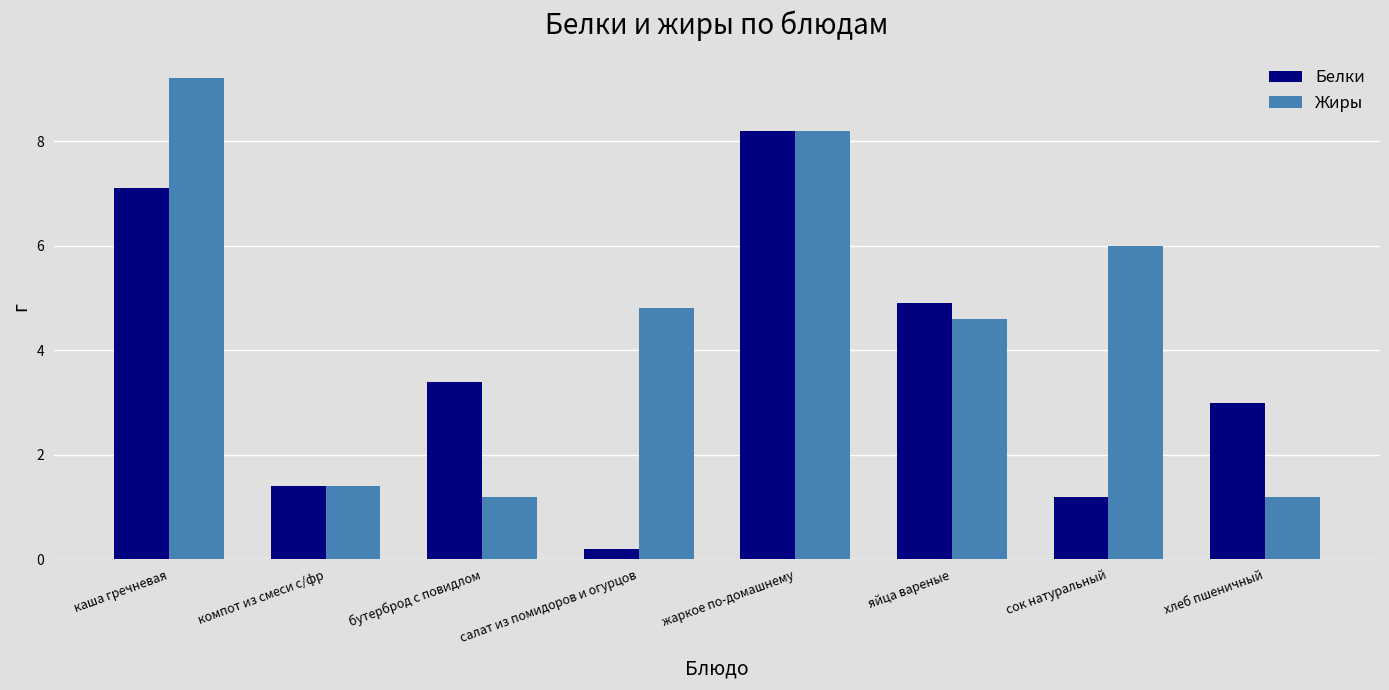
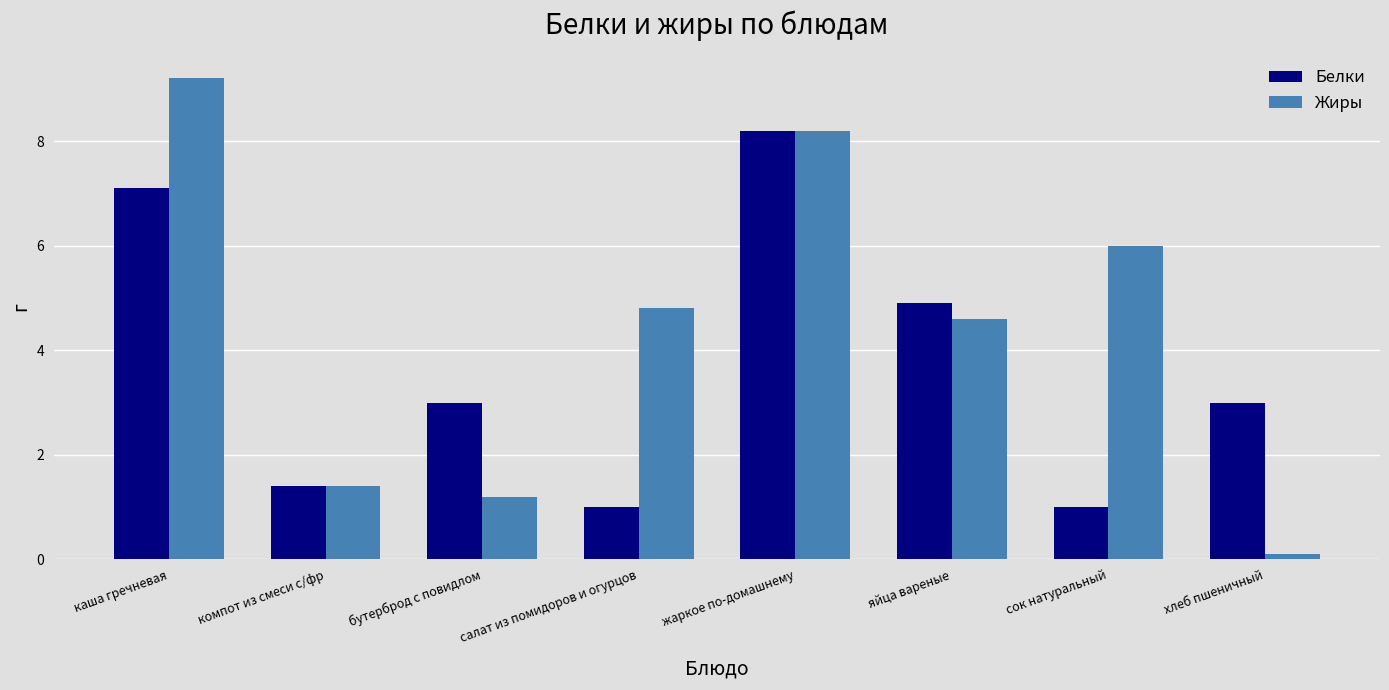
Белки, бутерброд с повидлом: 3.4 -> 3.0
Белки, салат из помидоров и огурцов: 0.2 -> 1.0
Белки, сок натуральный: 1.2 -> 1.0
Жиры, хлеб пшеничный: 1.2 -> 0.1
